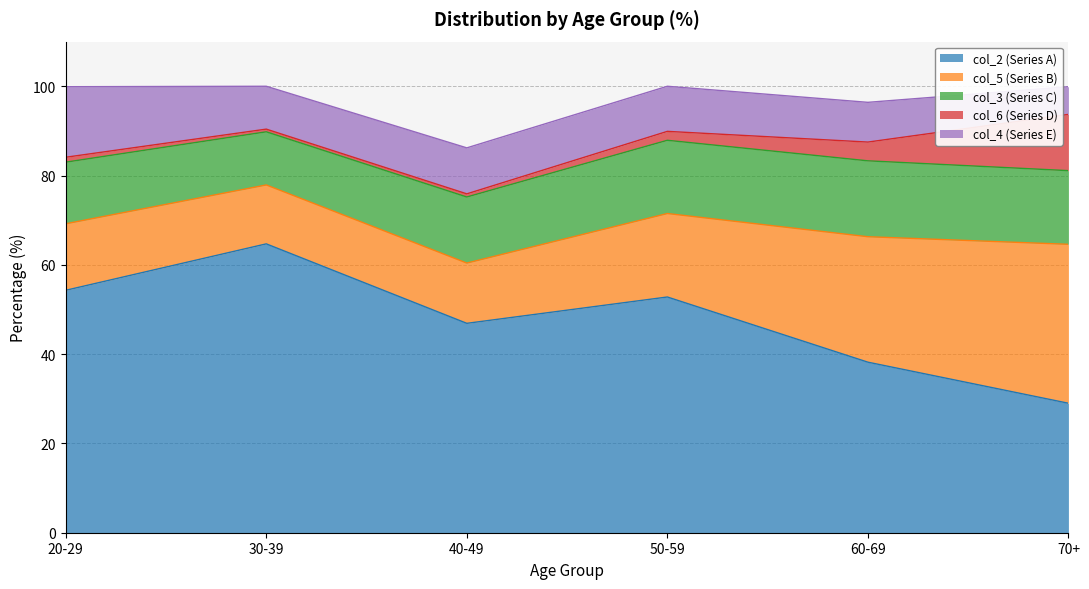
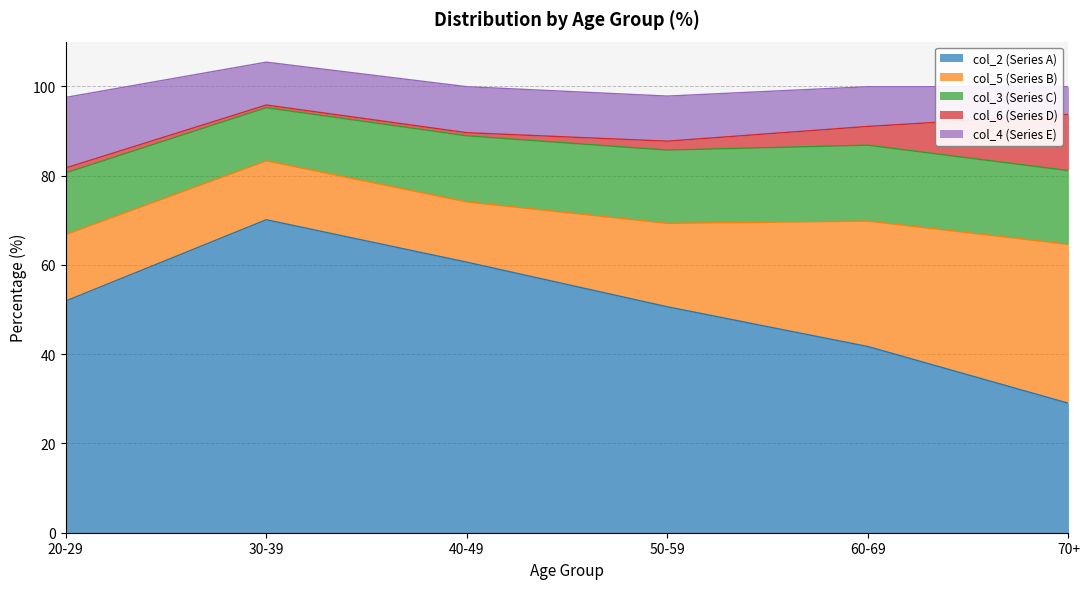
col_2 (Series A), 20-29: 54 -> 52
col_2 (Series A), 30-39: 65 -> 70
col_2 (Series A), 40-49: 47 -> 61
col_2 (Series A), 50-59: 53 -> 51
col_2 (Series A), 60-69: 38 -> 42
